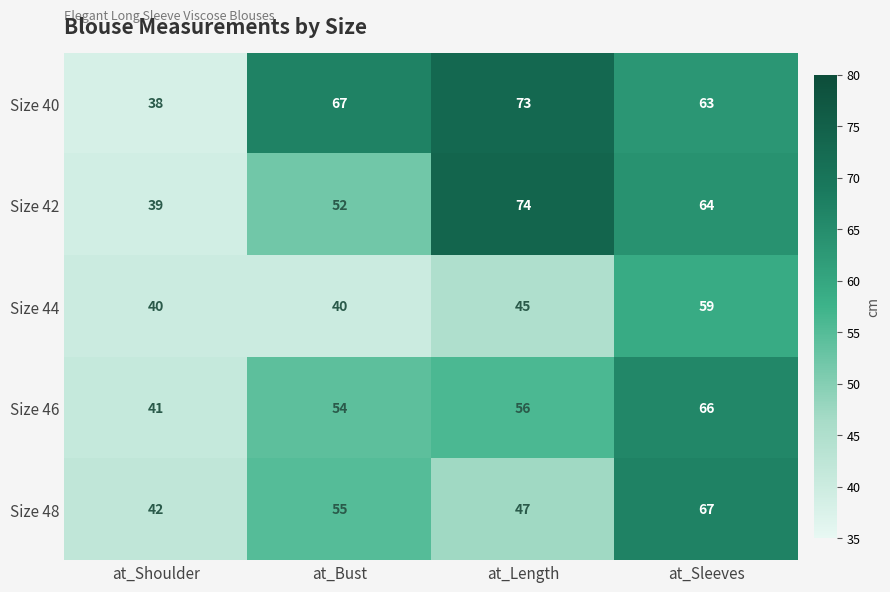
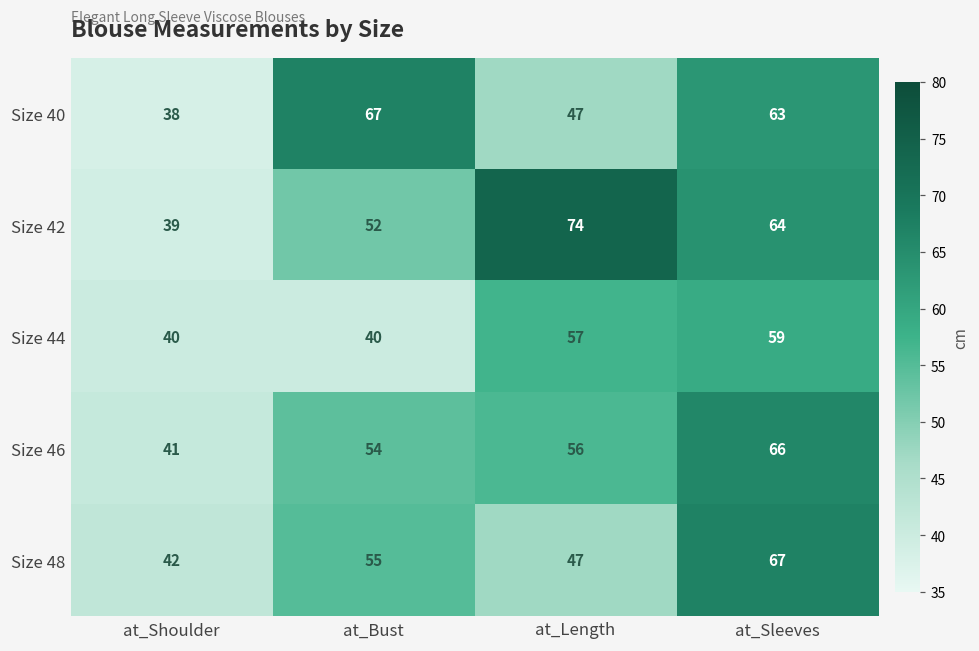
Size 40, at_Length: 73 -> 47
Size 44, at_Length: 45 -> 57
